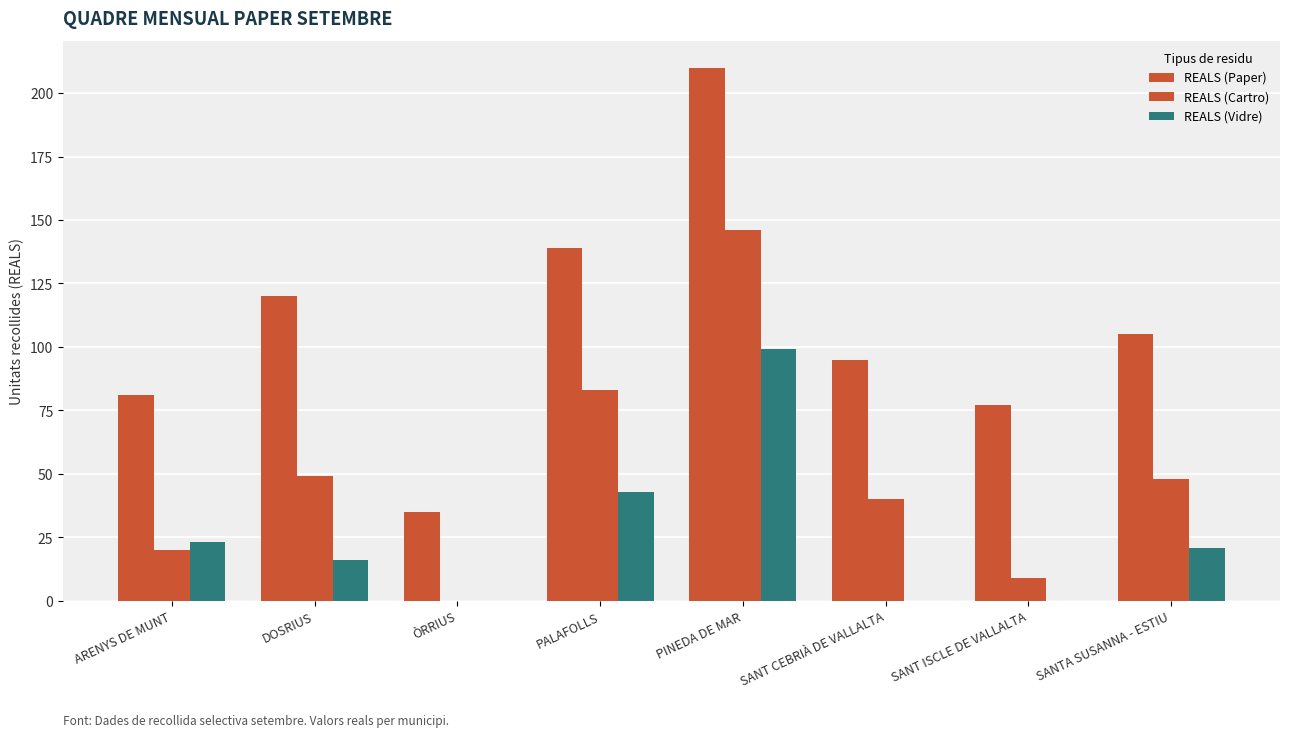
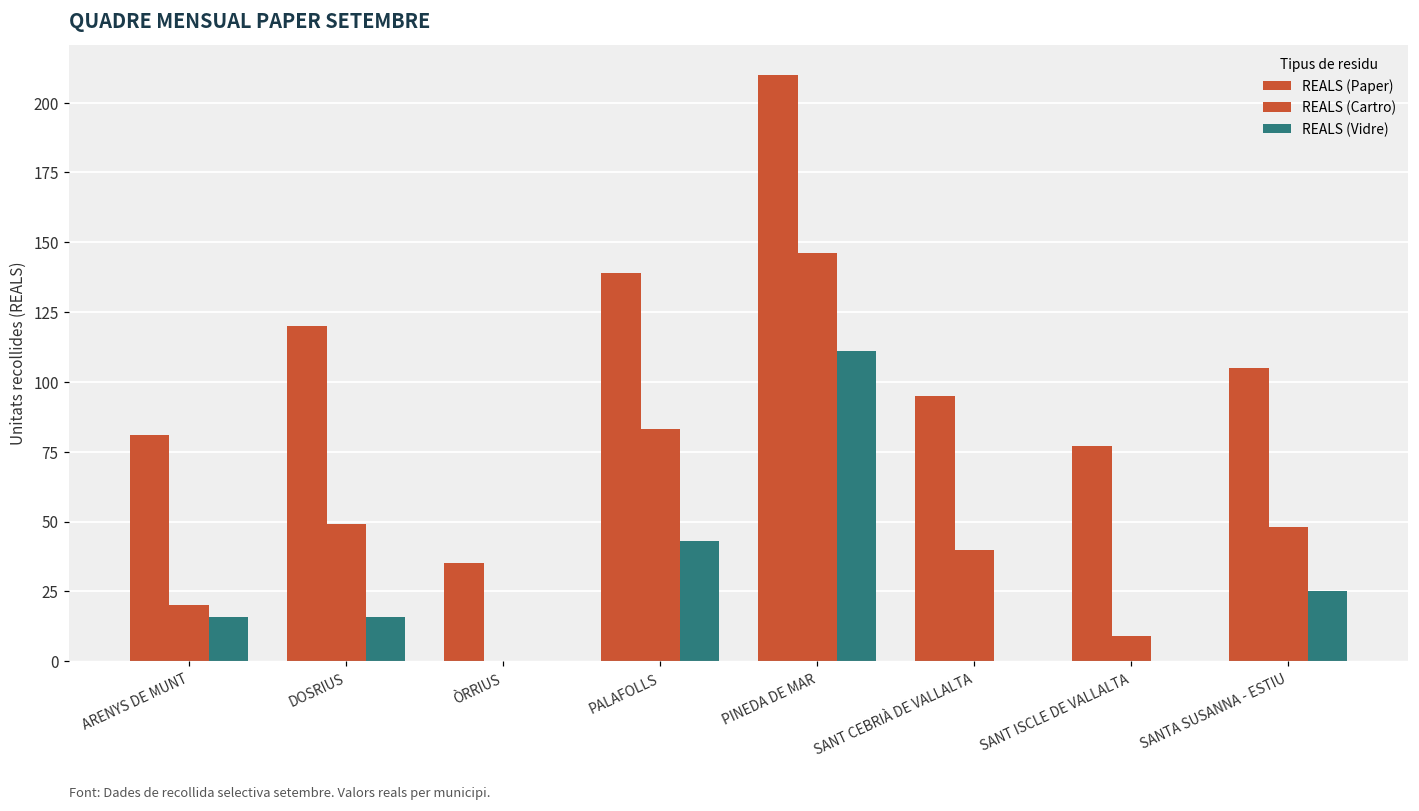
REALS (Vidre), ARENYS DE MUNT: 23 -> 16
REALS (Vidre), PINEDA DE MAR: 99 -> 111
REALS (Vidre), SANTA SUSANNA - ESTIU: 21 -> 25
